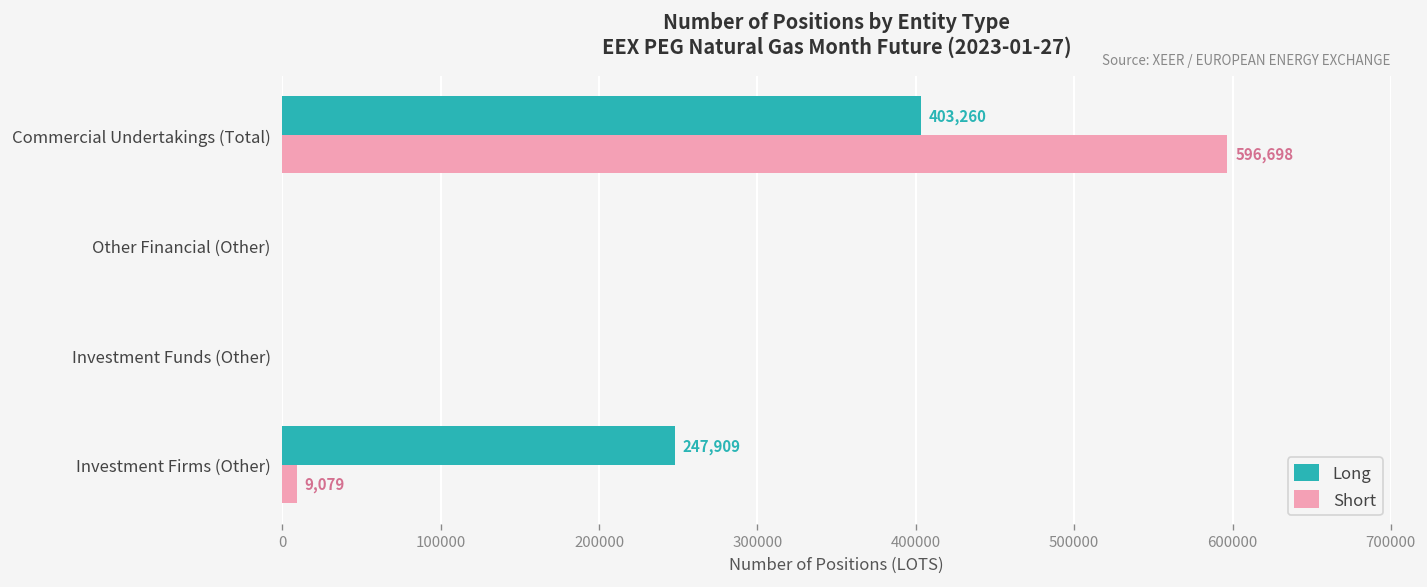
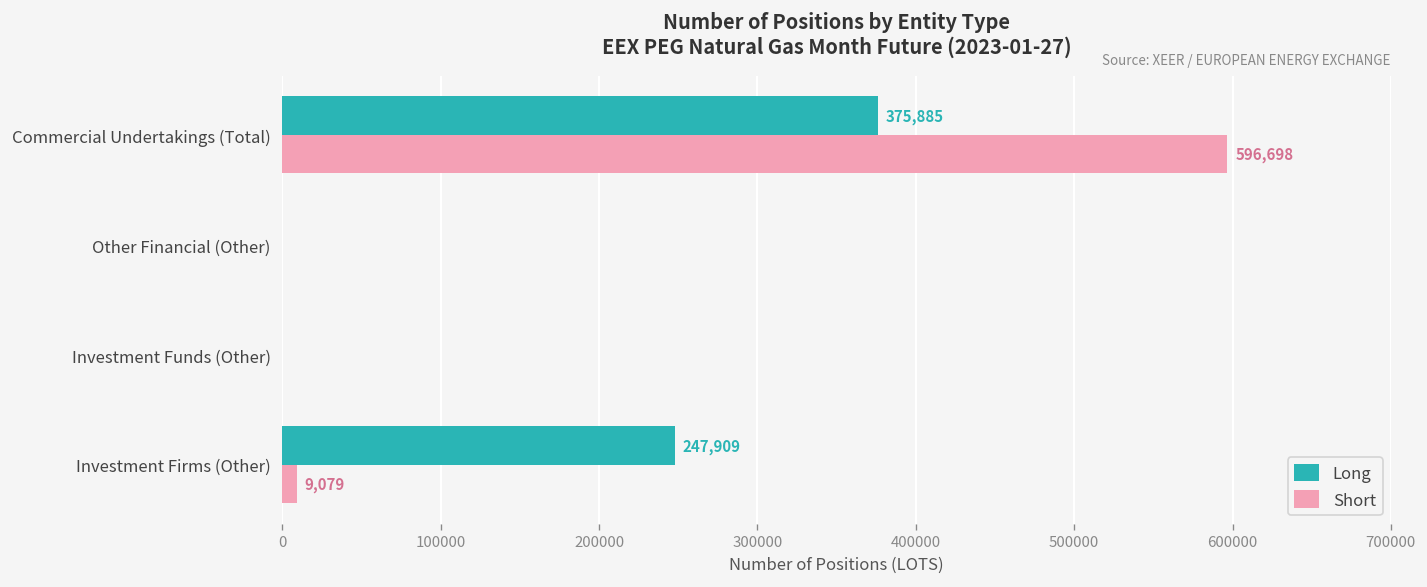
Long, Commercial Undertakings (Total): 403,260 -> 375,885
